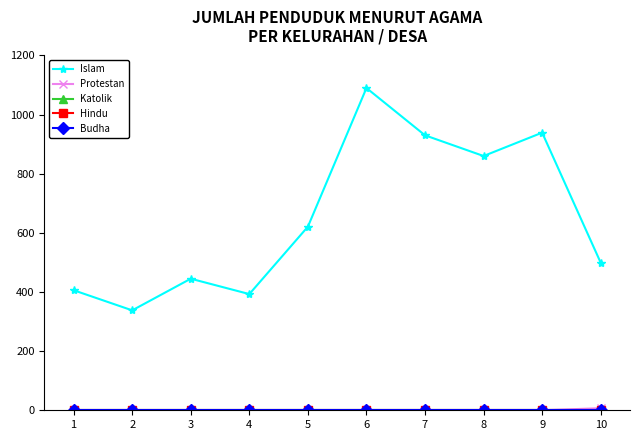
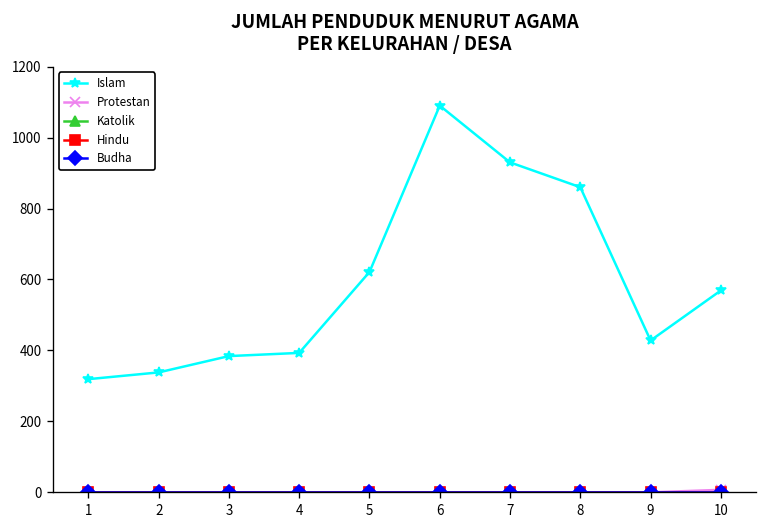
Islam, 1: 410 -> 320
Islam, 3: 450 -> 380
Islam, 9: 940 -> 430
Islam, 10: 500 -> 570
